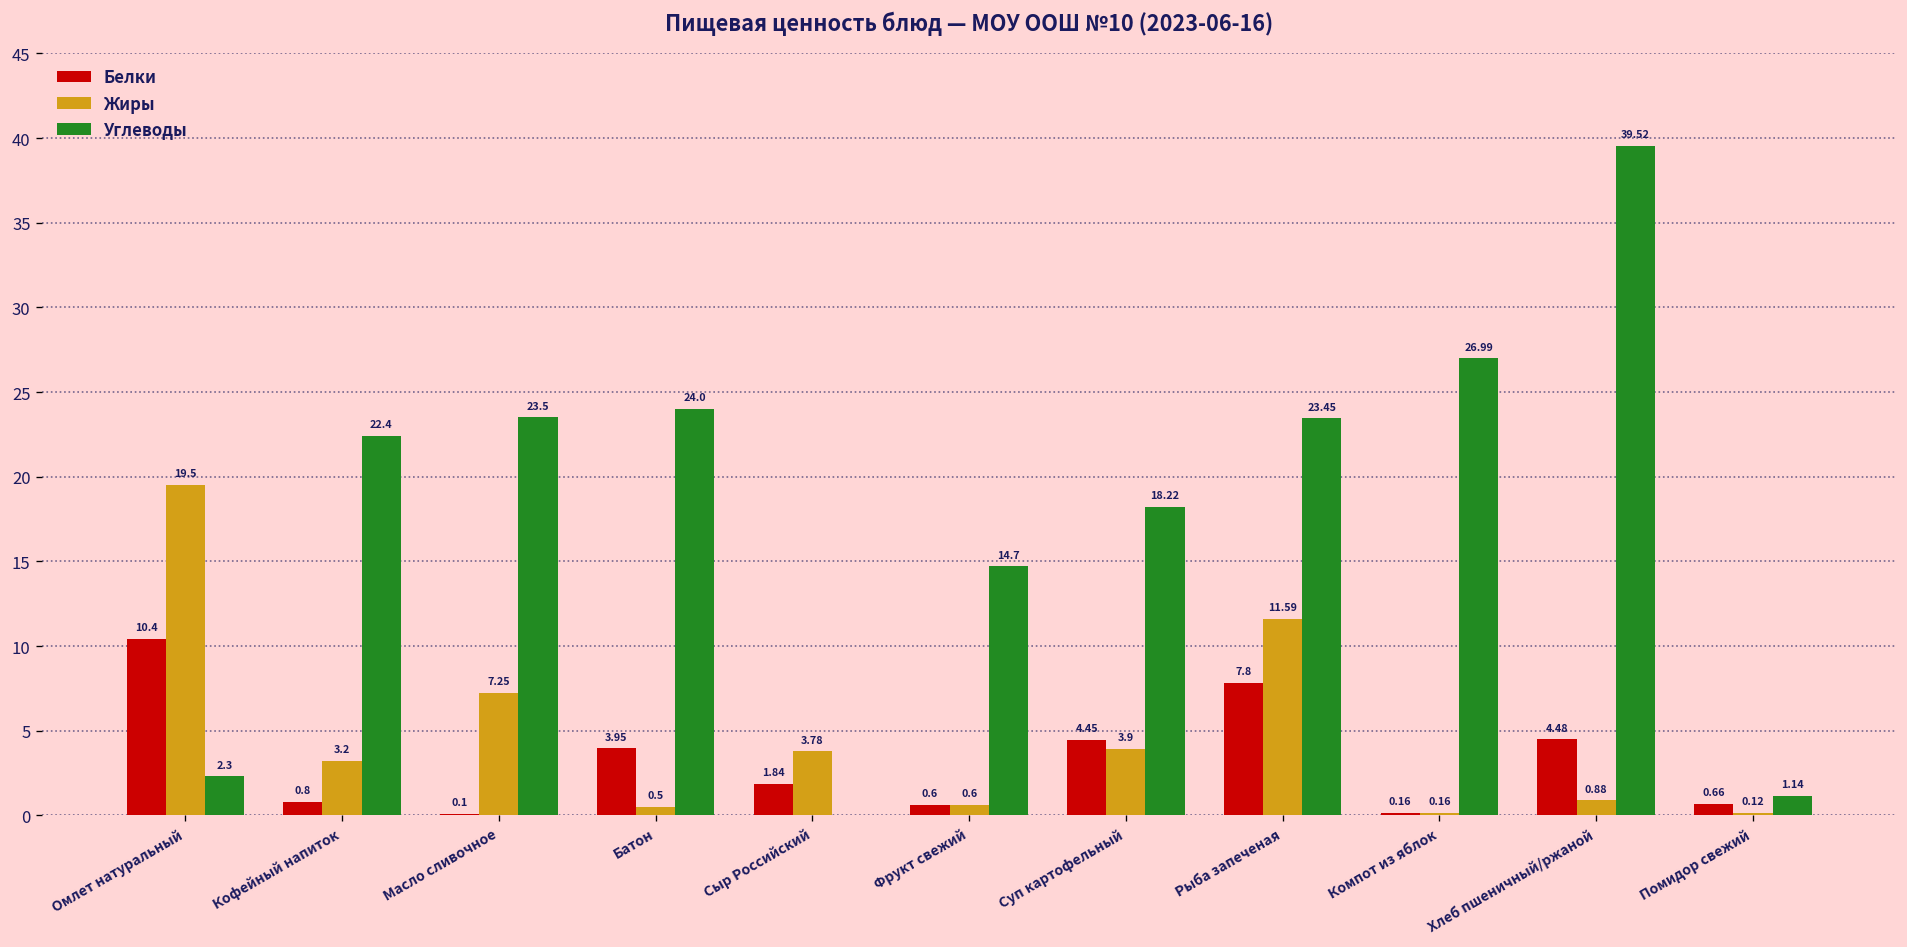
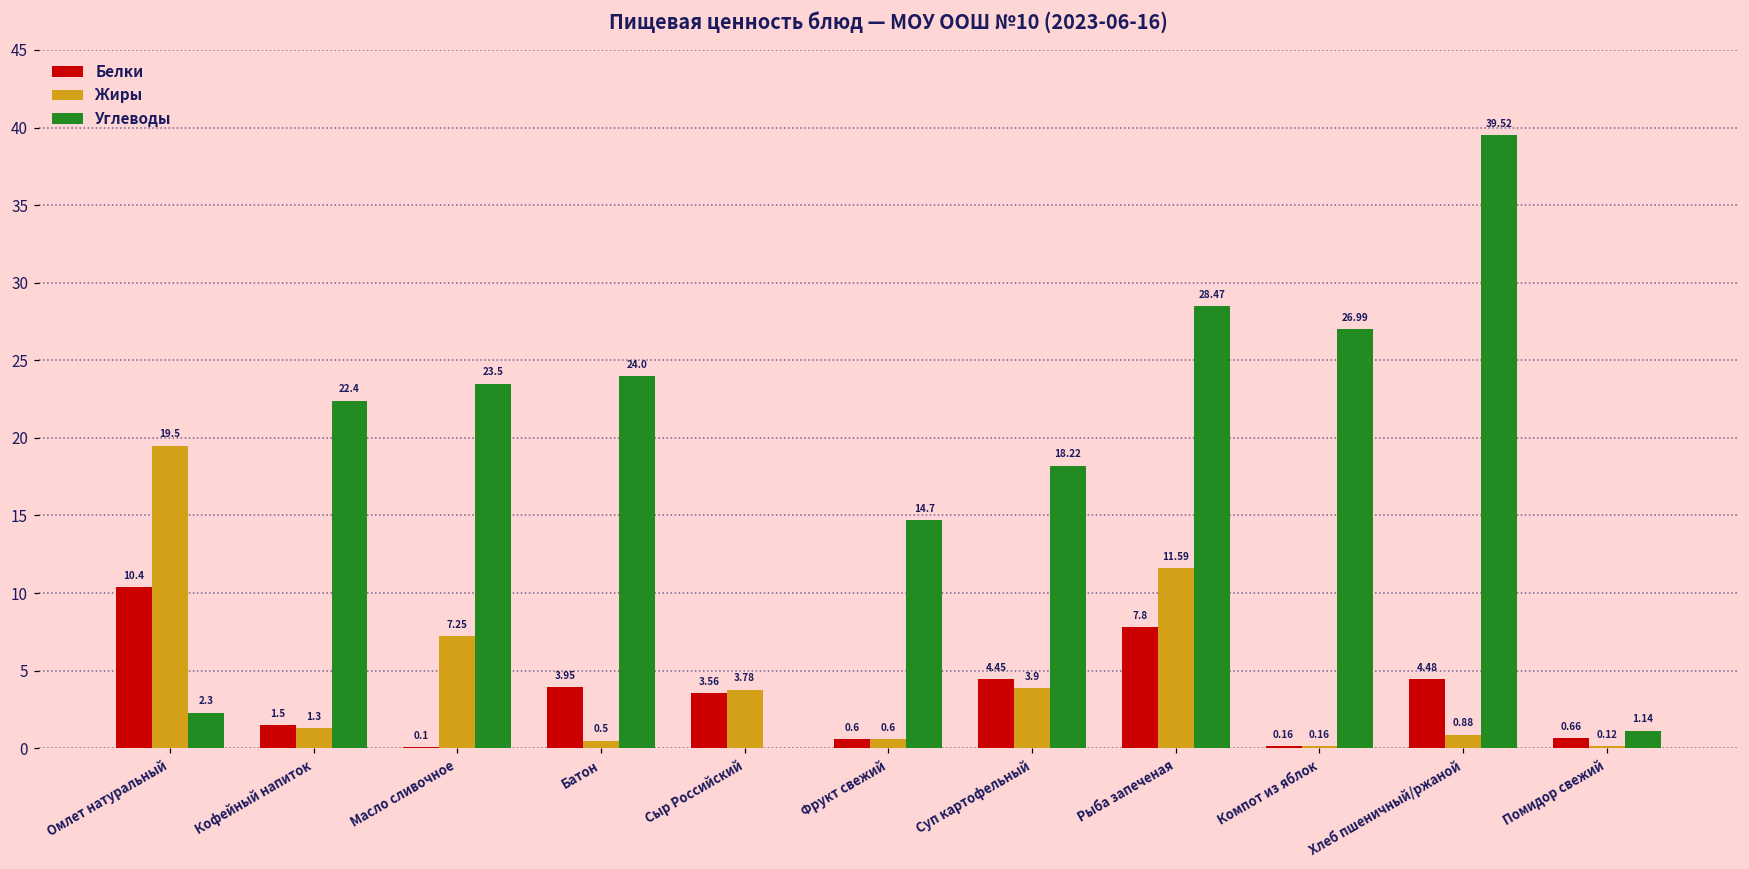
Белки, Кофейный напиток: 0.8 -> 1.5
Жиры, Кофейный напиток: 3.2 -> 1.3
Белки, Сыр Российский: 1.84 -> 3.56
Углеводы, Рыба запеченая: 23.45 -> 28.47
